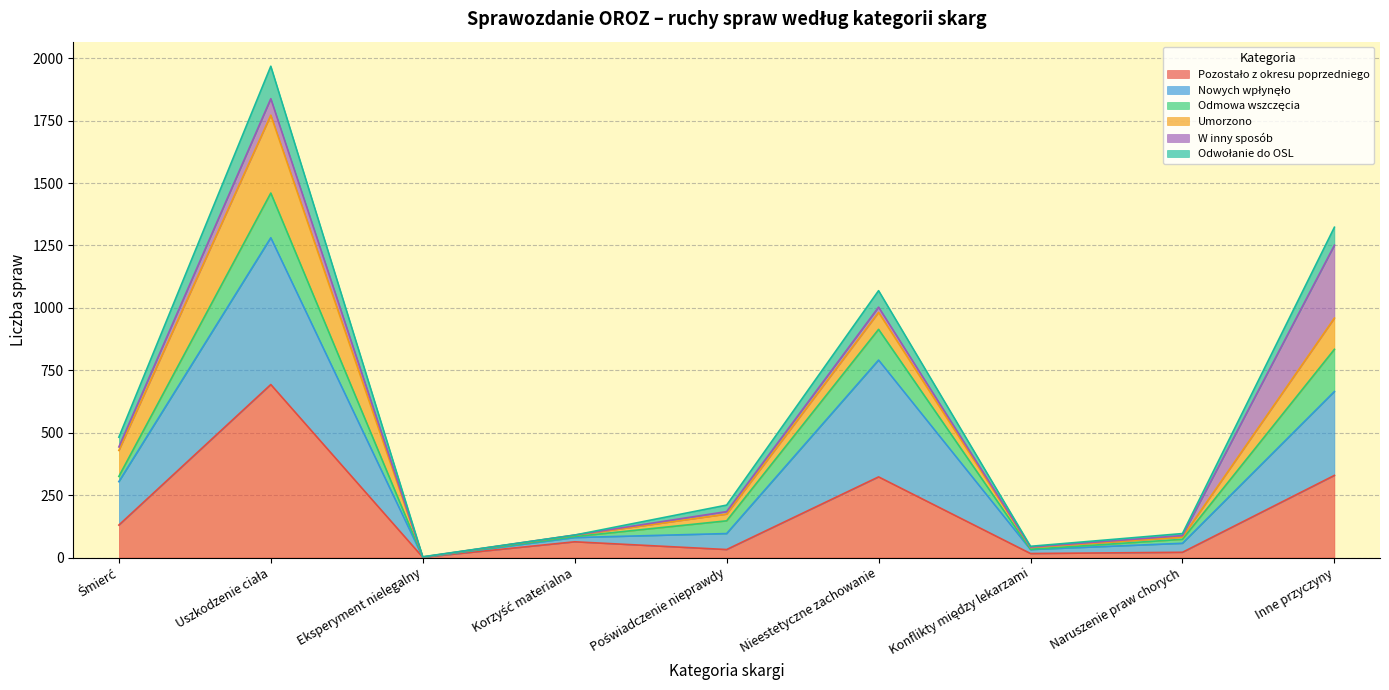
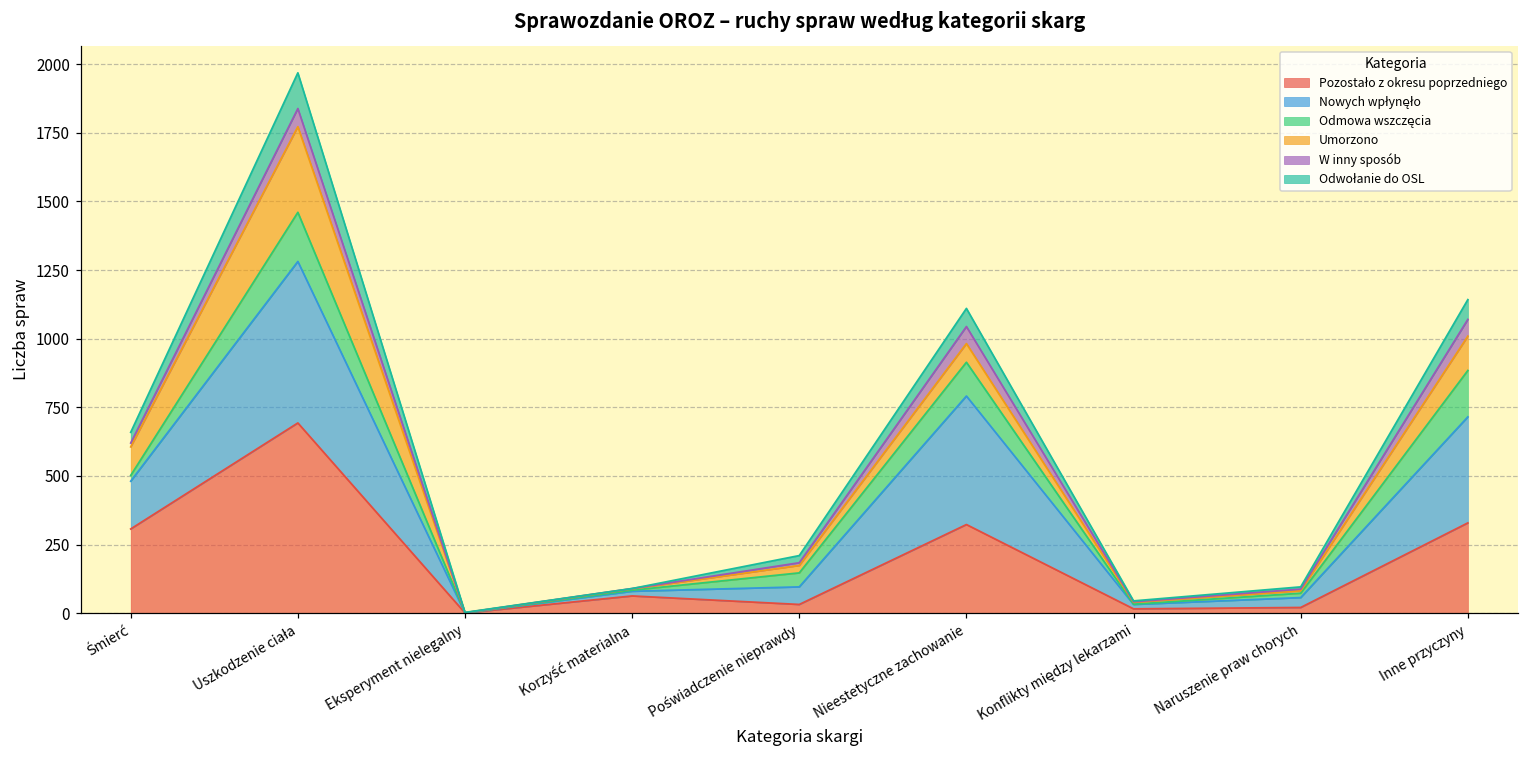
Pozostało z okresu poprzedniego, Śmierć: 130 -> 310
W inny sposób, Nieestetyczne zachowanie: 20 -> 60
Nowych wpłynęło, Inne przyczyny: 340 -> 390
W inny sposób, Inne przyczyny: 290 -> 60
